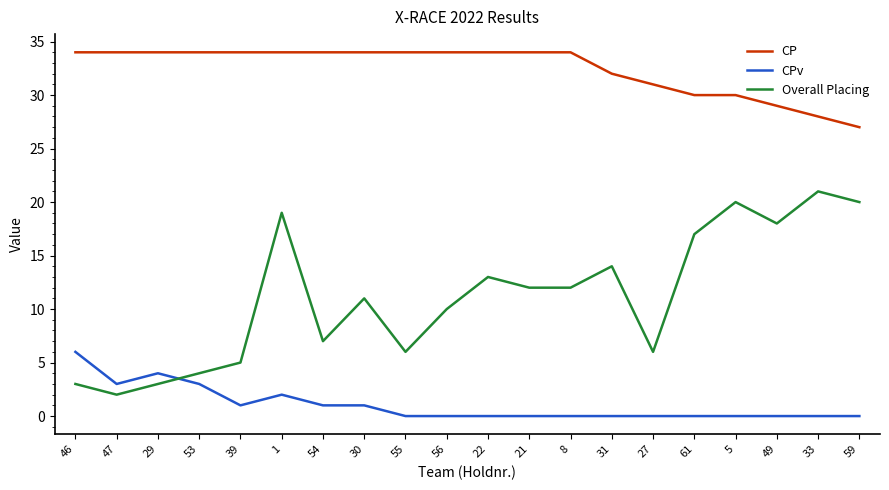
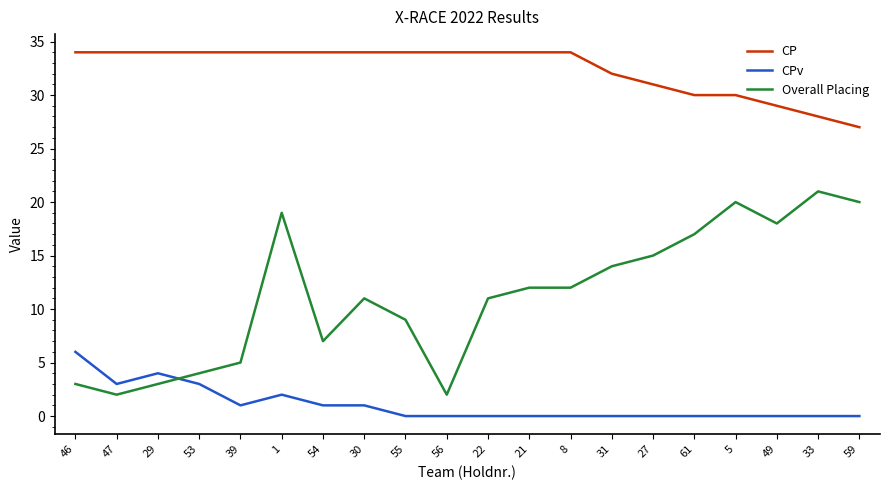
Overall Placing, 55: 6 -> 9
Overall Placing, 56: 10 -> 2
Overall Placing, 22: 13 -> 11
Overall Placing, 27: 6 -> 15
